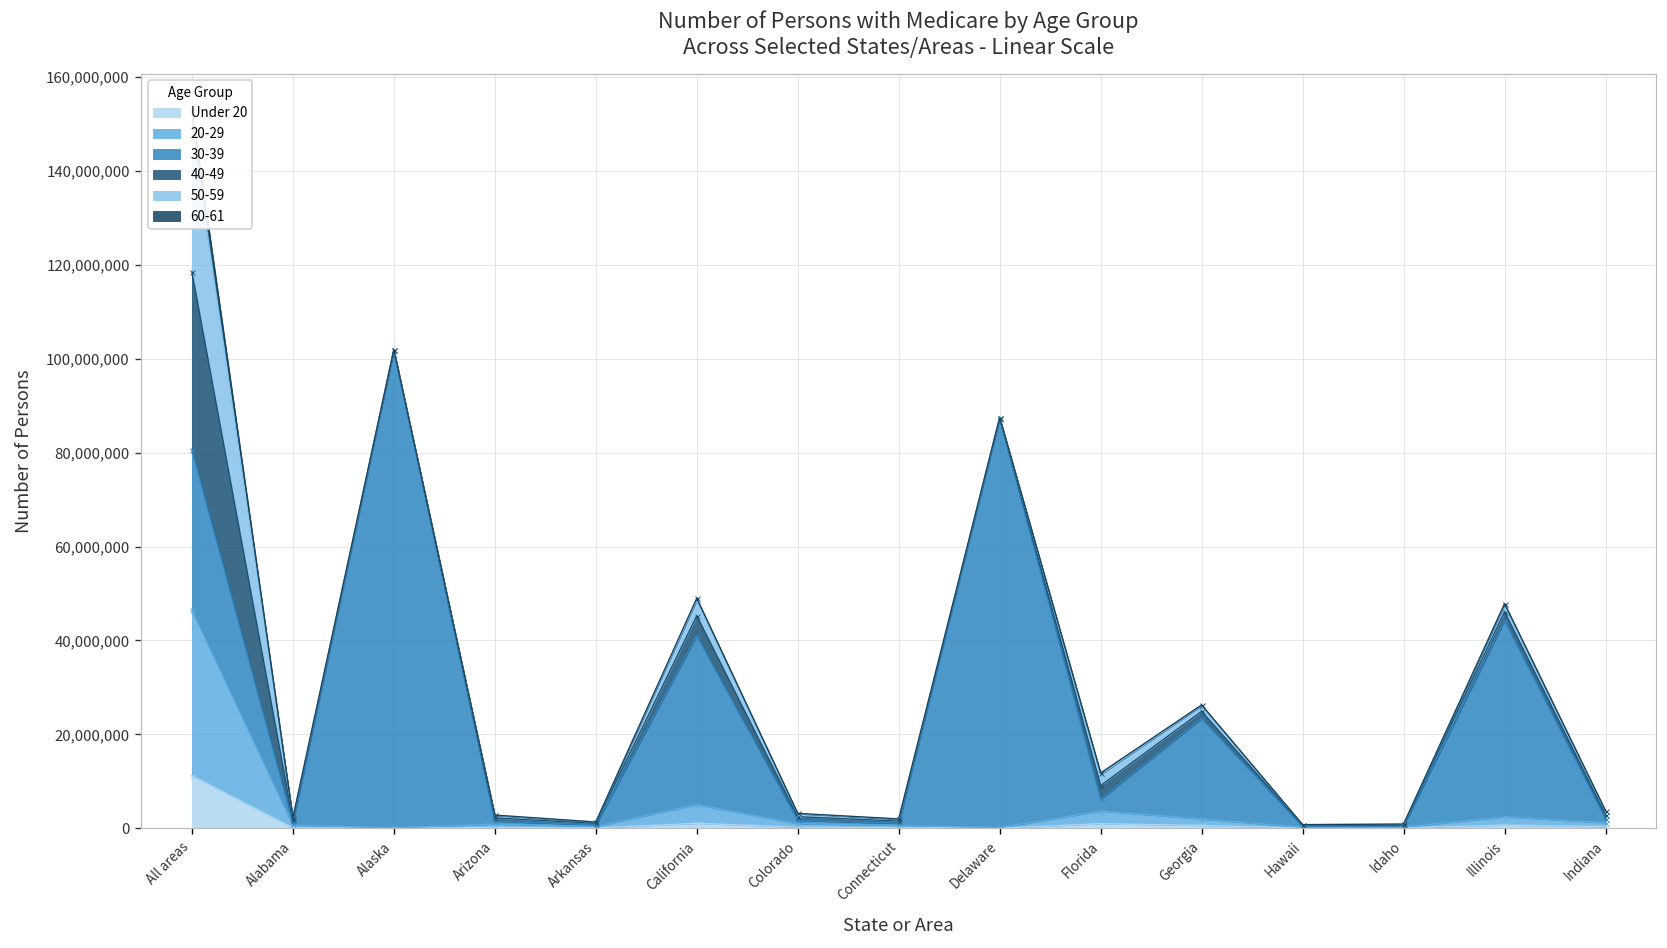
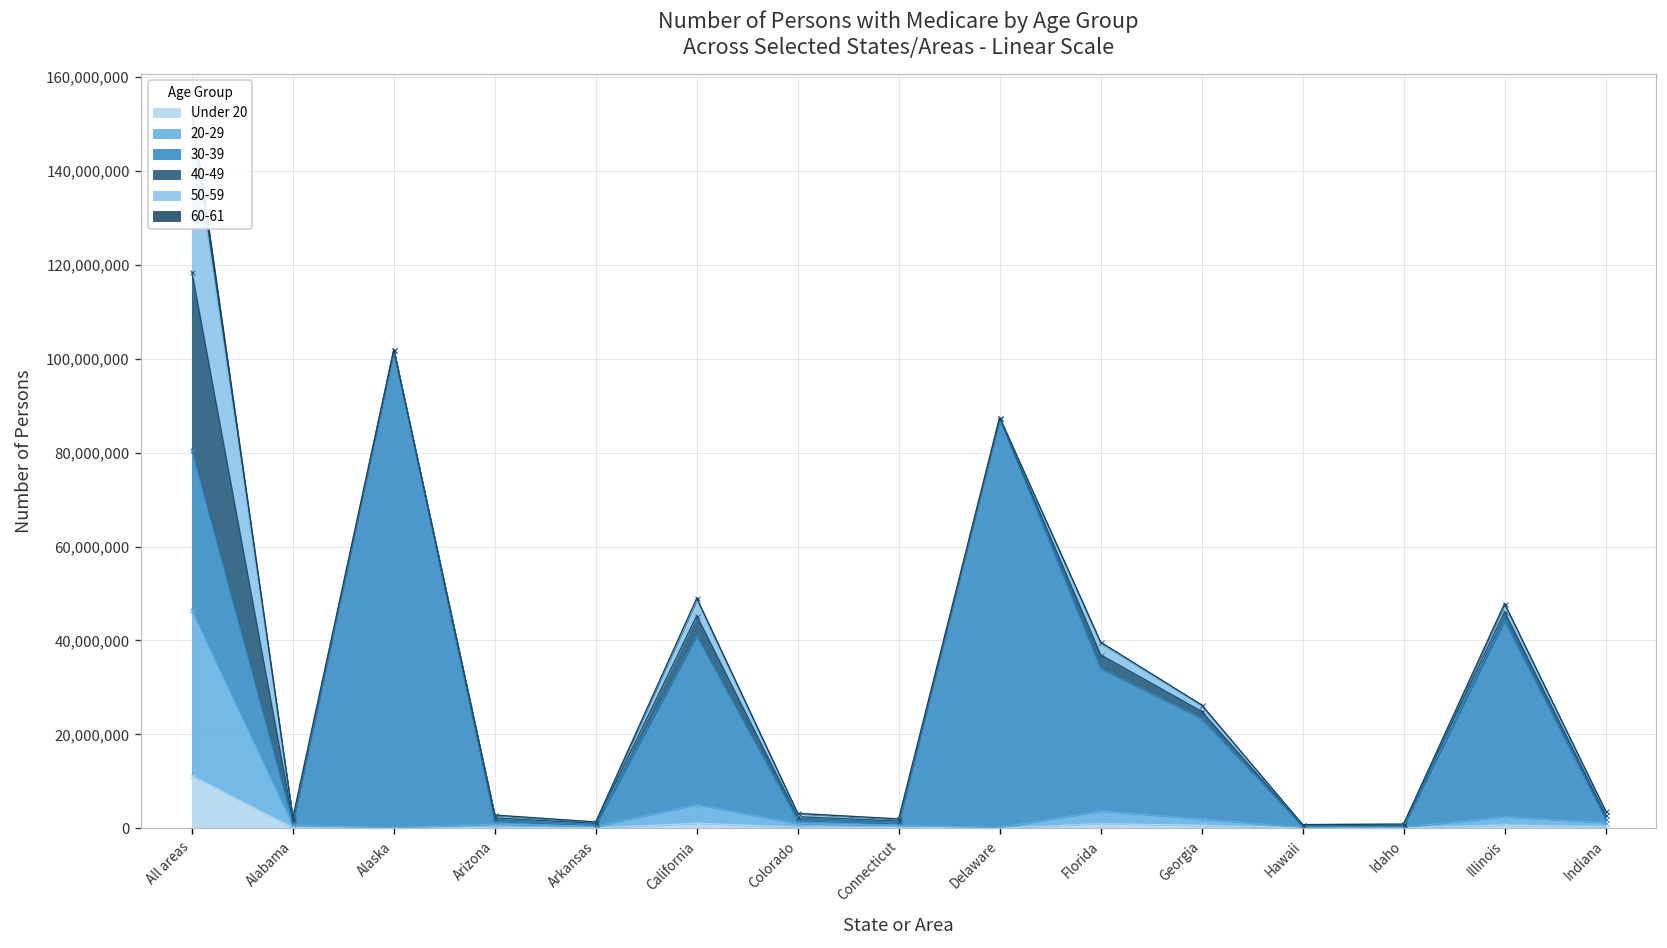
30-39, Florida: 3,000,000 -> 30,000,000
